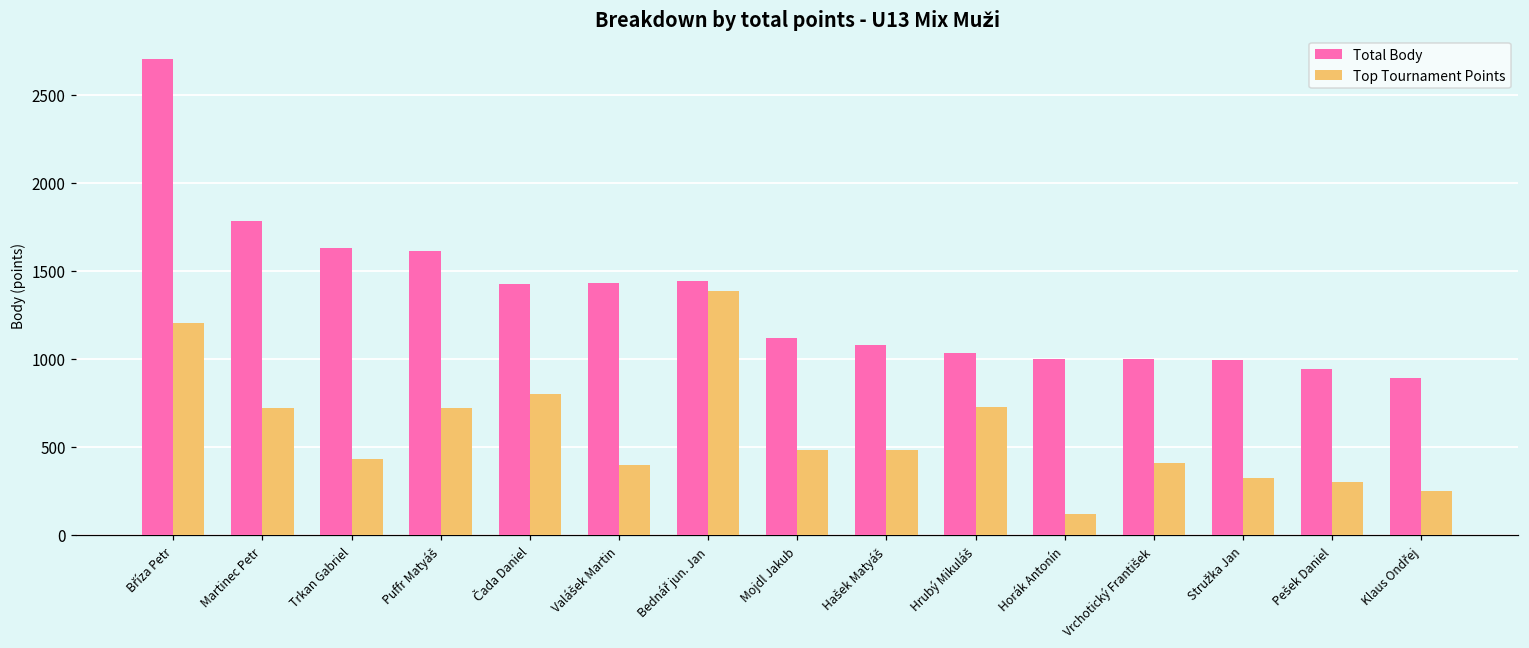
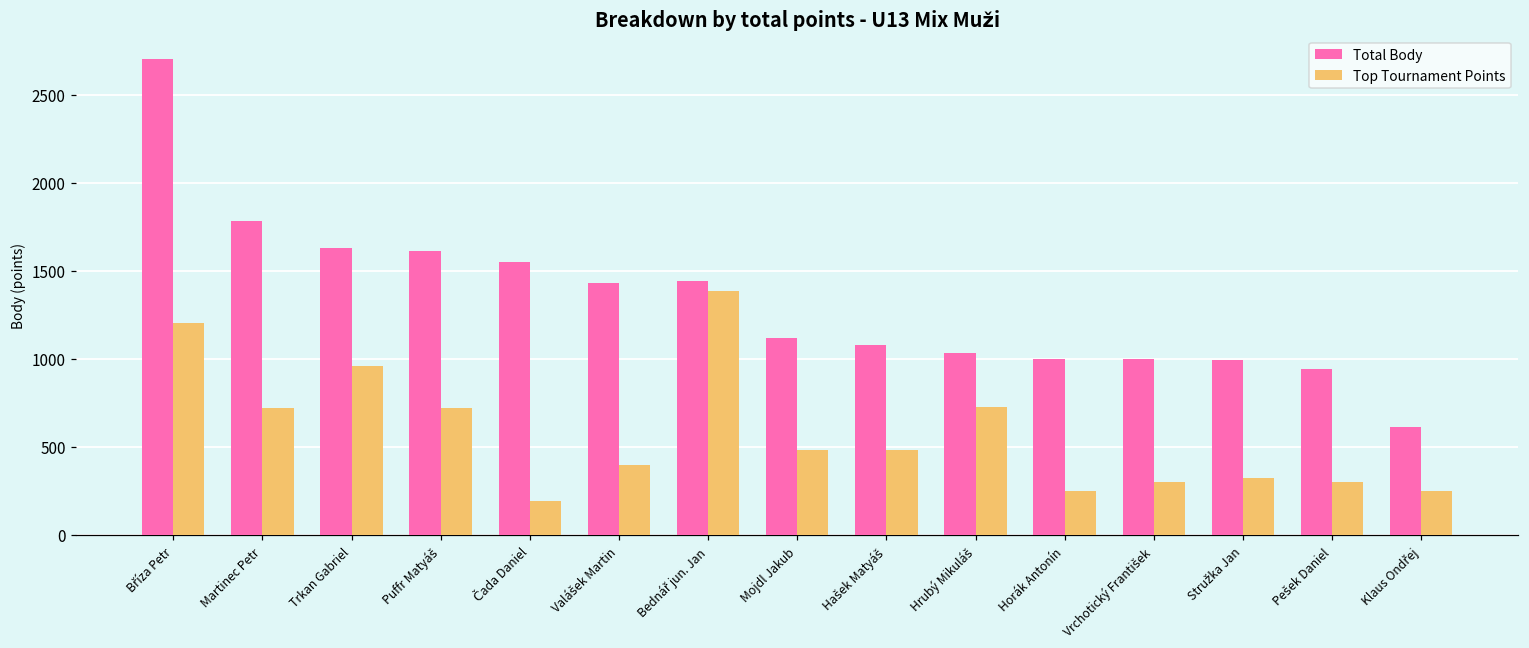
Top Tournament Points, Trkan Gabriel: 430 -> 960
Total Body, Čada Daniel: 1420 -> 1550
Top Tournament Points, Čada Daniel: 800 -> 190
Top Tournament Points, Horák Antonín: 120 -> 250
Top Tournament Points, Vrchotický František: 410 -> 300
Total Body, Klaus Ondřej: 890 -> 610
